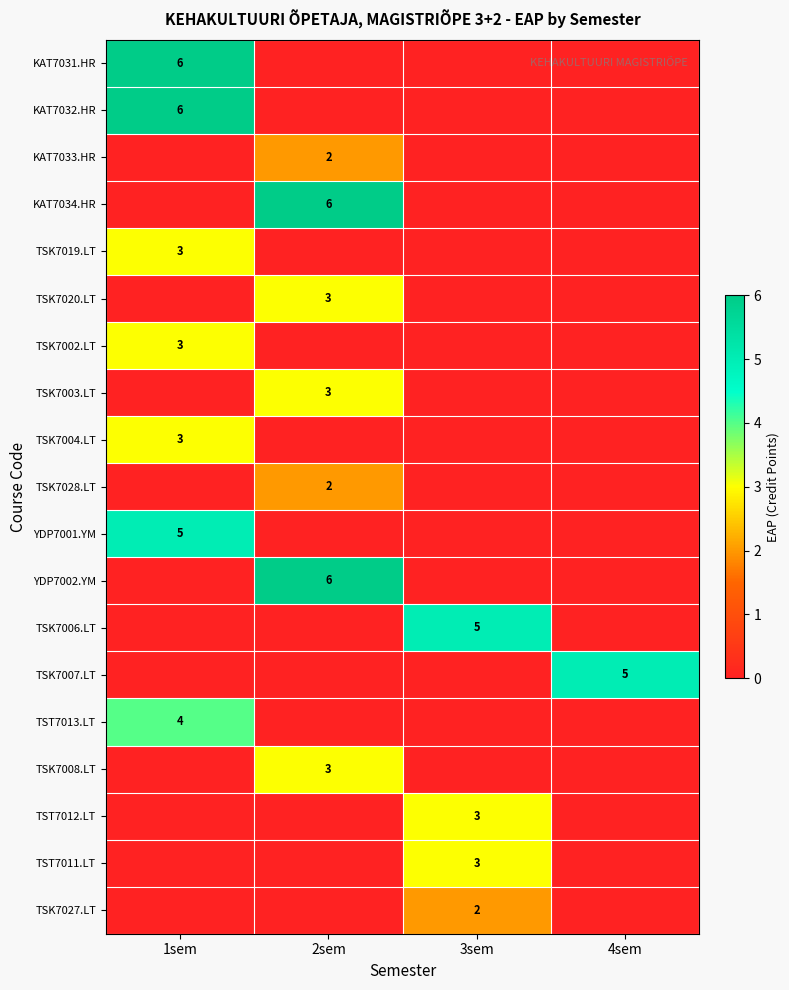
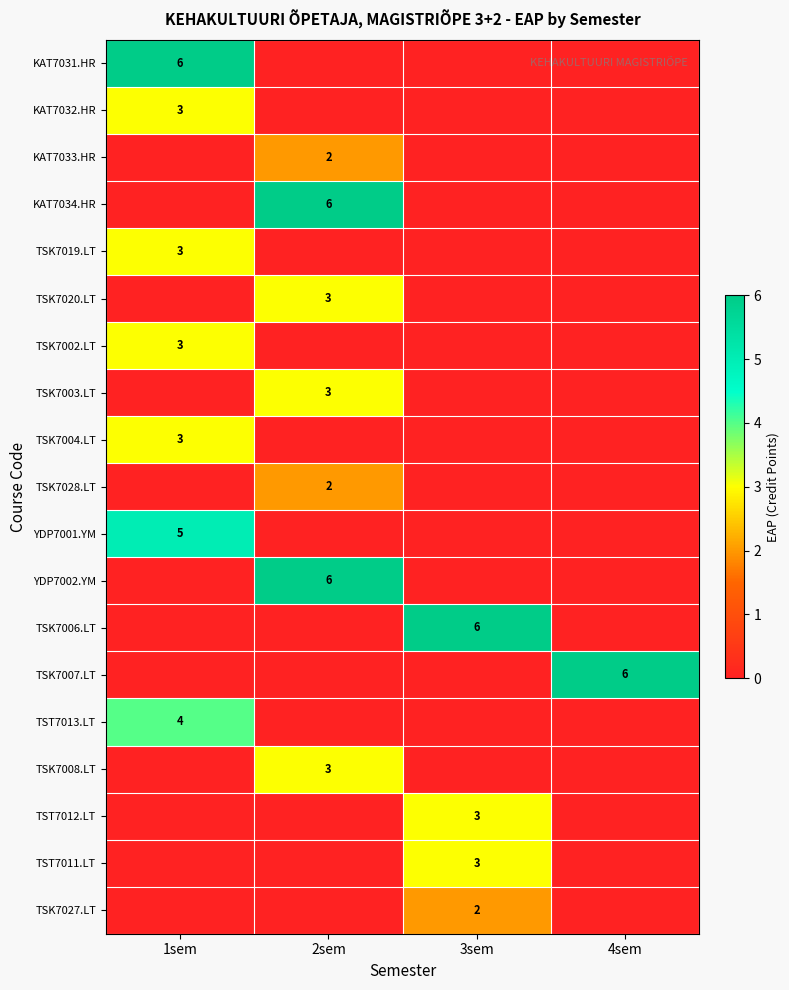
KAT7032.HR, 1sem: 6 -> 3
TSK7006.LT, 3sem: 5 -> 6
TSK7007.LT, 4sem: 5 -> 6
